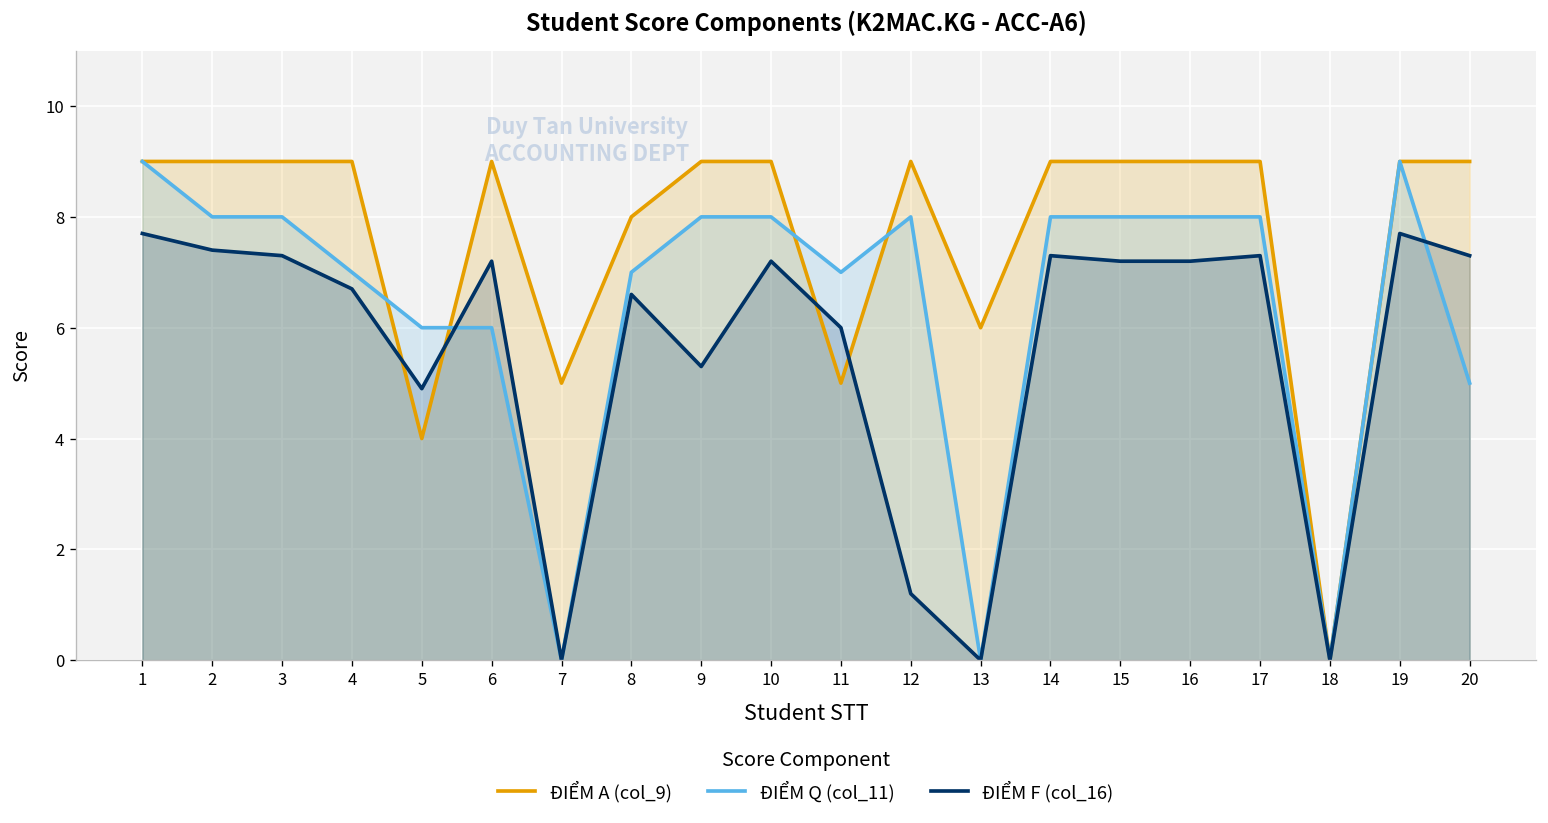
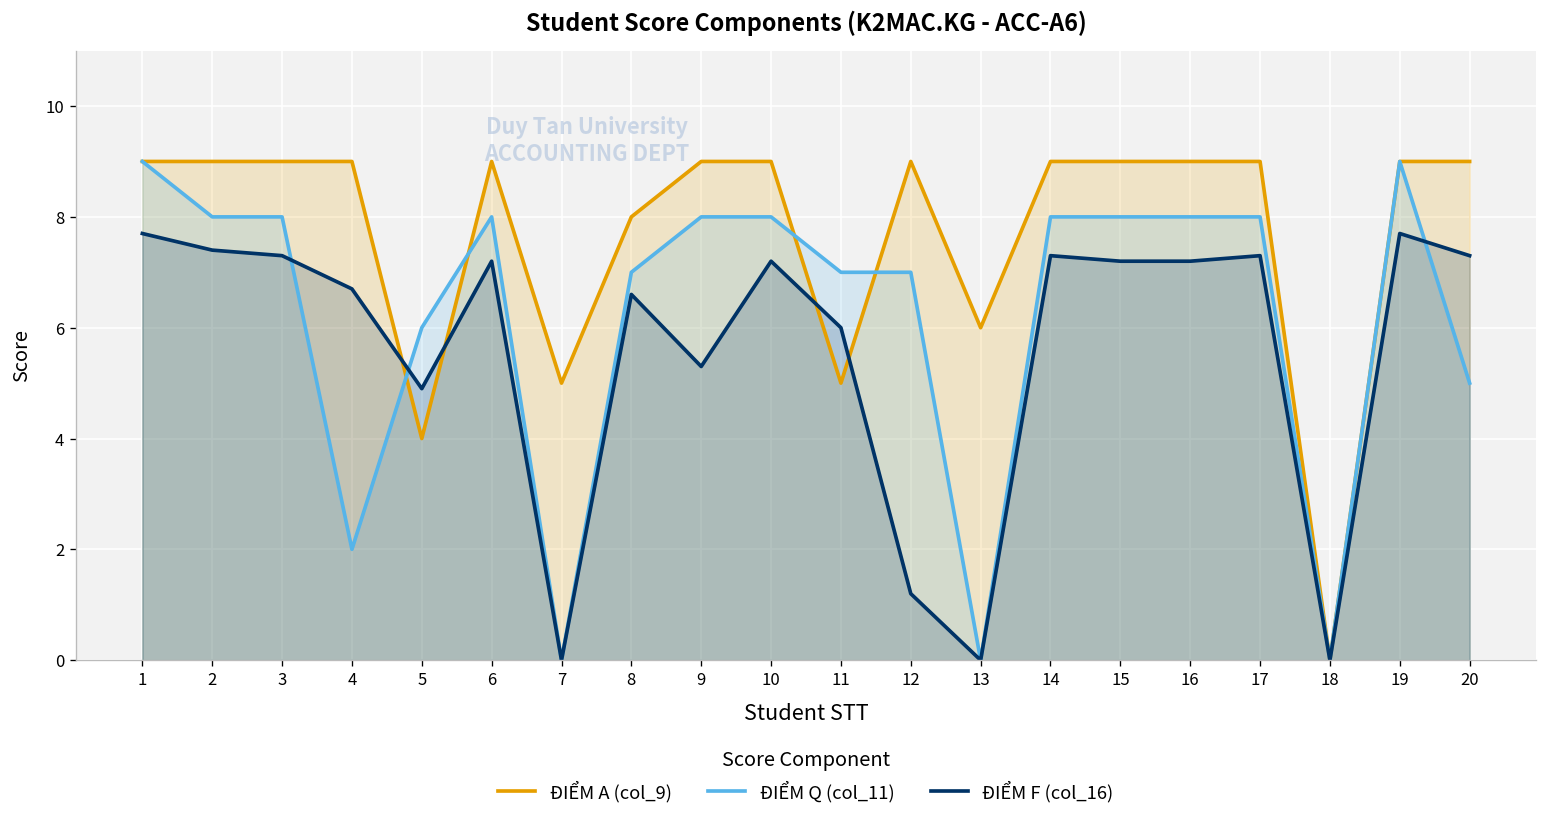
ĐIỂM Q (col_11), 4: 7 -> 2
ĐIỂM Q (col_11), 6: 6 -> 8
ĐIỂM Q (col_11), 12: 8 -> 7
